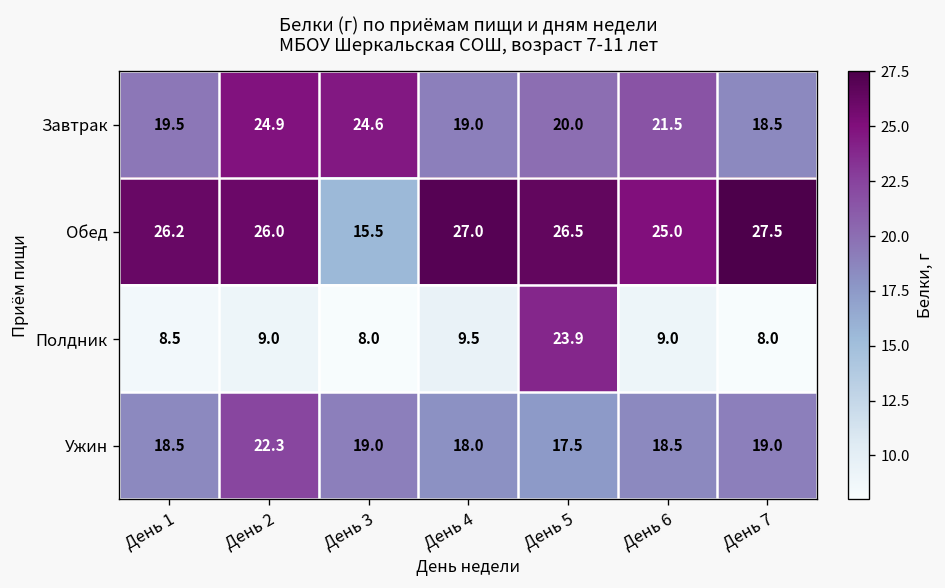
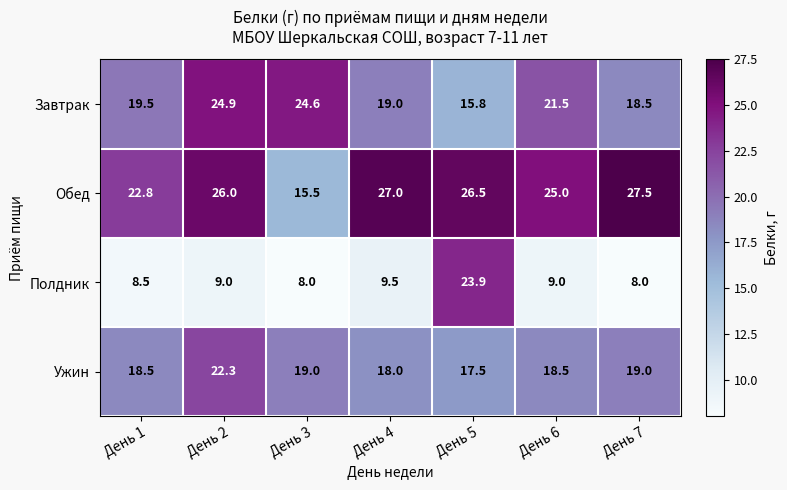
Завтрак, День 5: 20.0 -> 15.8
Обед, День 1: 26.2 -> 22.8
